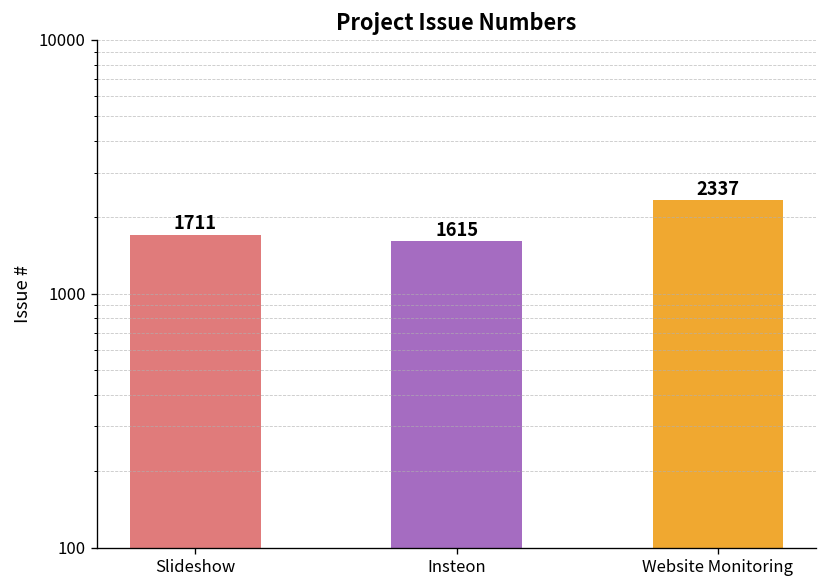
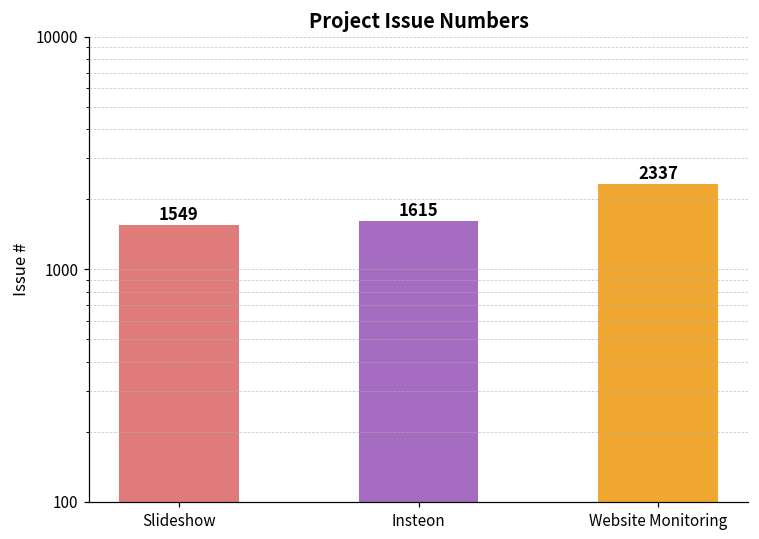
Slideshow: 1711 -> 1549
